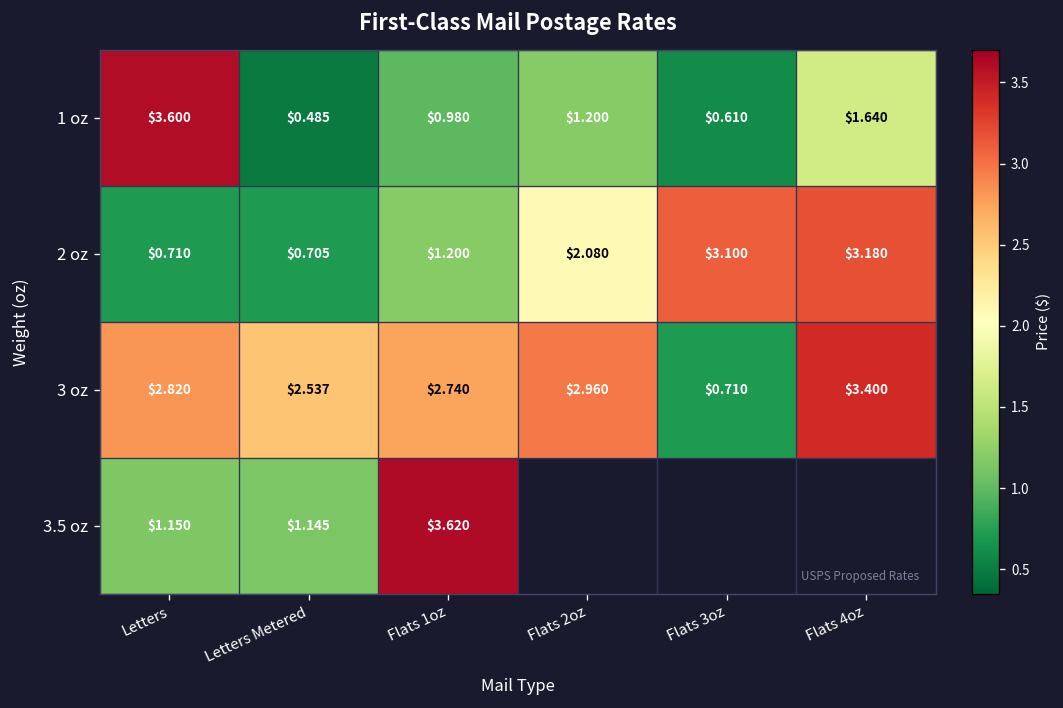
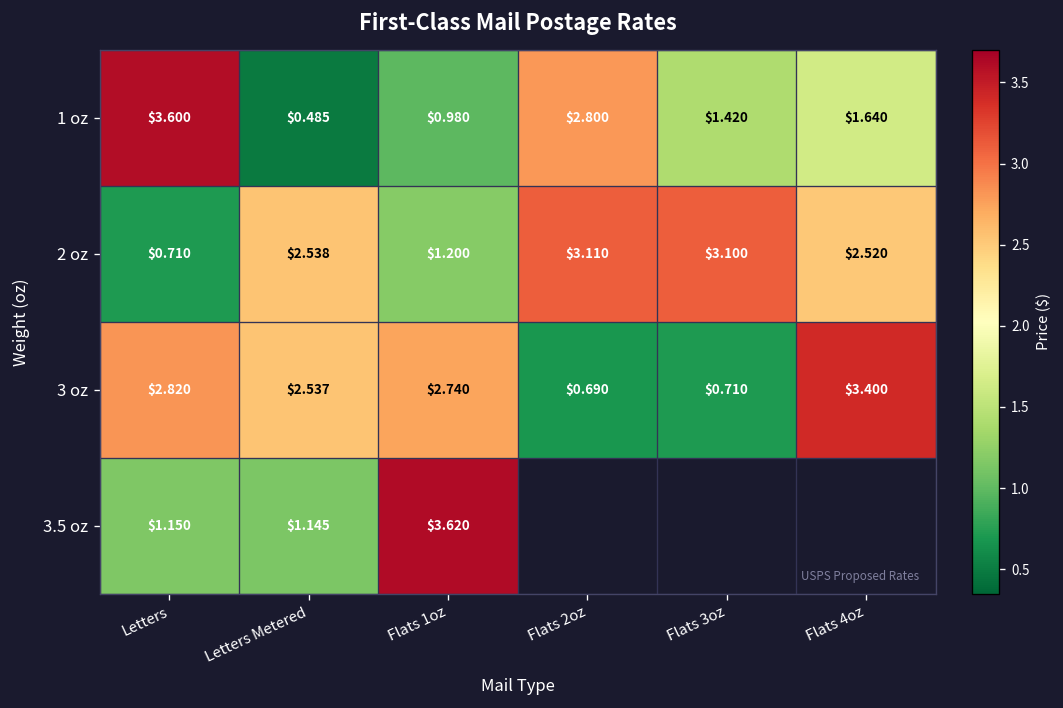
1 oz, Flats 2oz: $1.200 -> $2.800
1 oz, Flats 3oz: $0.610 -> $1.420
2 oz, Letters Metered: $0.705 -> $2.538
2 oz, Flats 2oz: $2.080 -> $3.110
2 oz, Flats 4oz: $3.180 -> $2.520
3 oz, Flats 2oz: $2.960 -> $0.690
